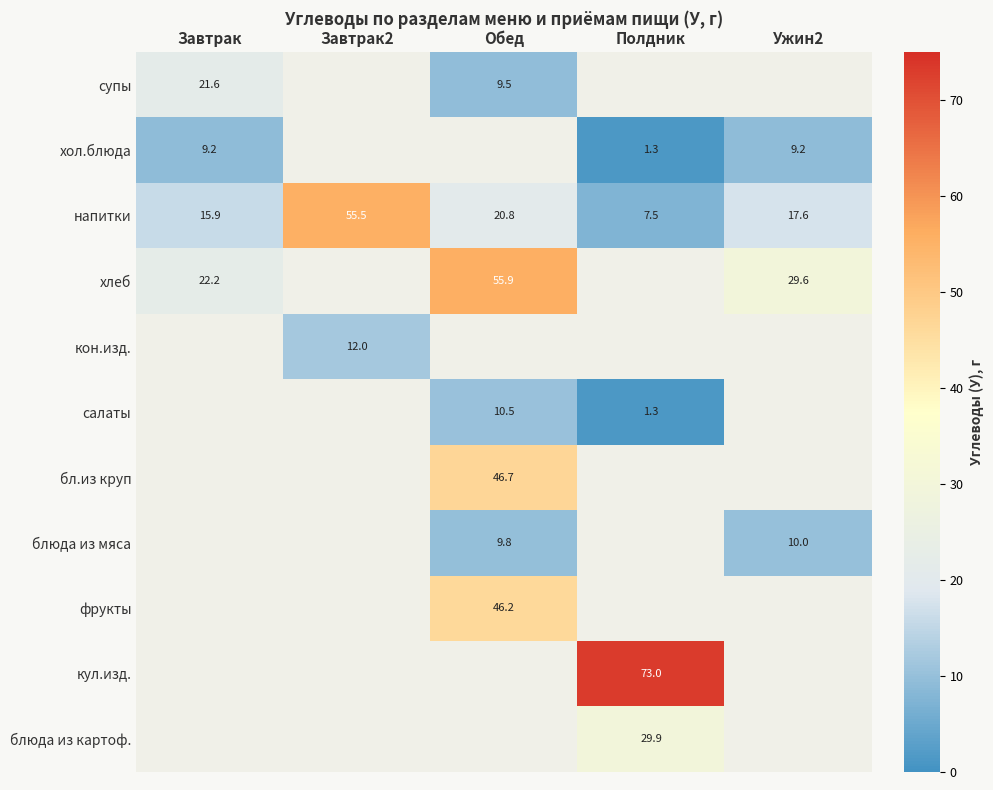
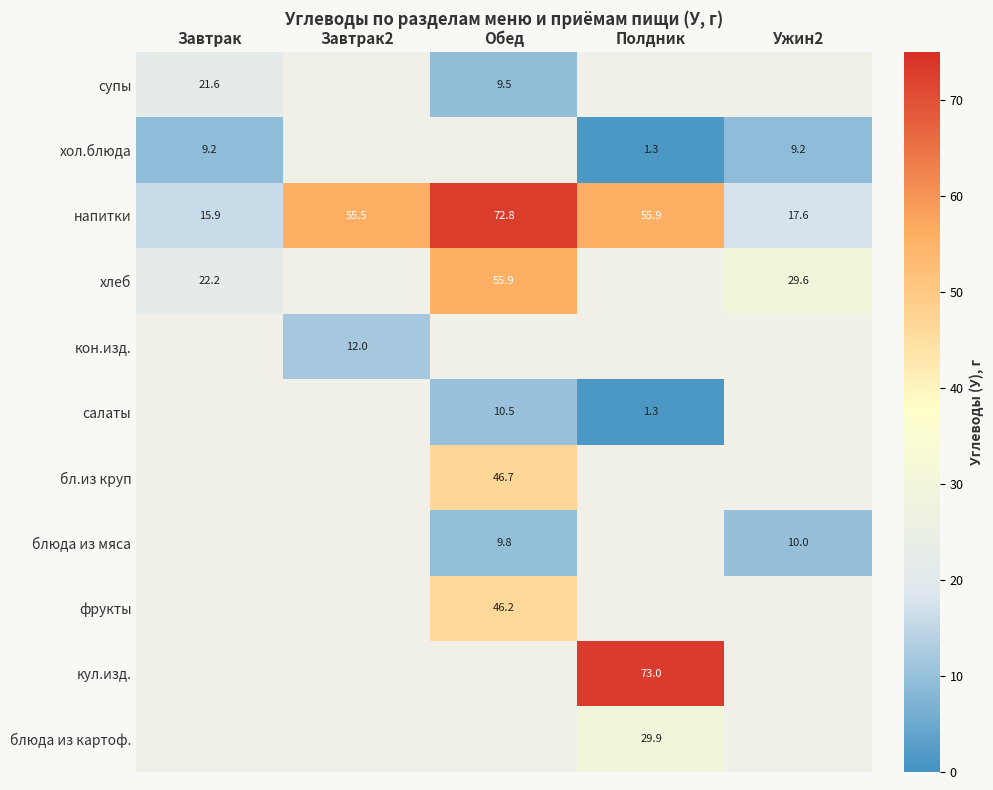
напитки, Обед: 20.8 -> 72.8
напитки, Полдник: 7.5 -> 55.9
